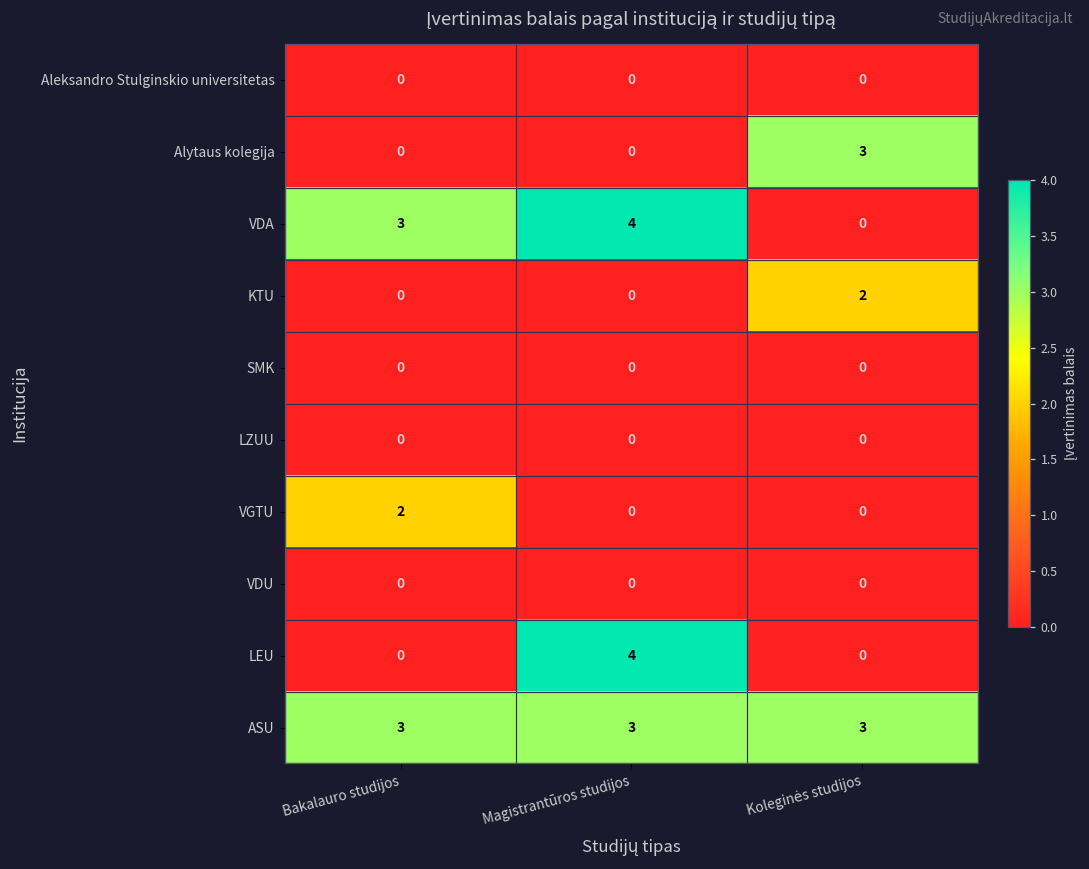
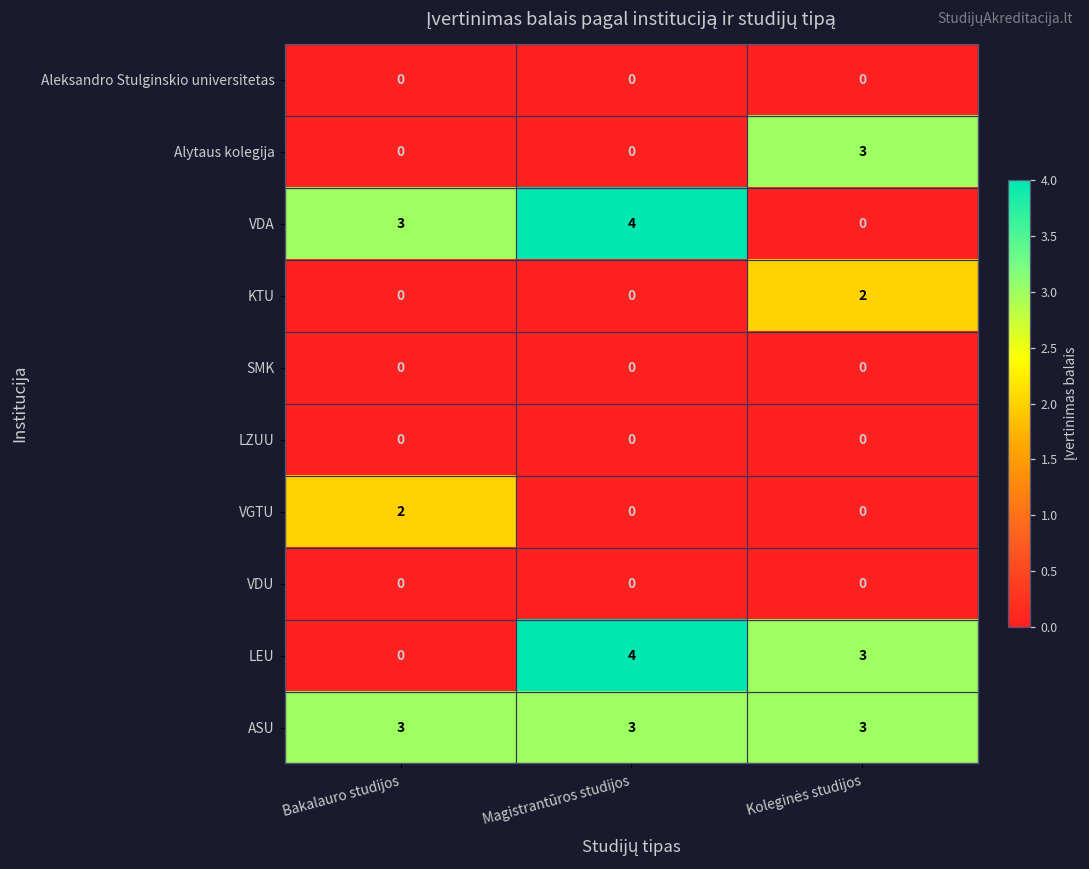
LEU, Koleginės studijos: 0 -> 3
